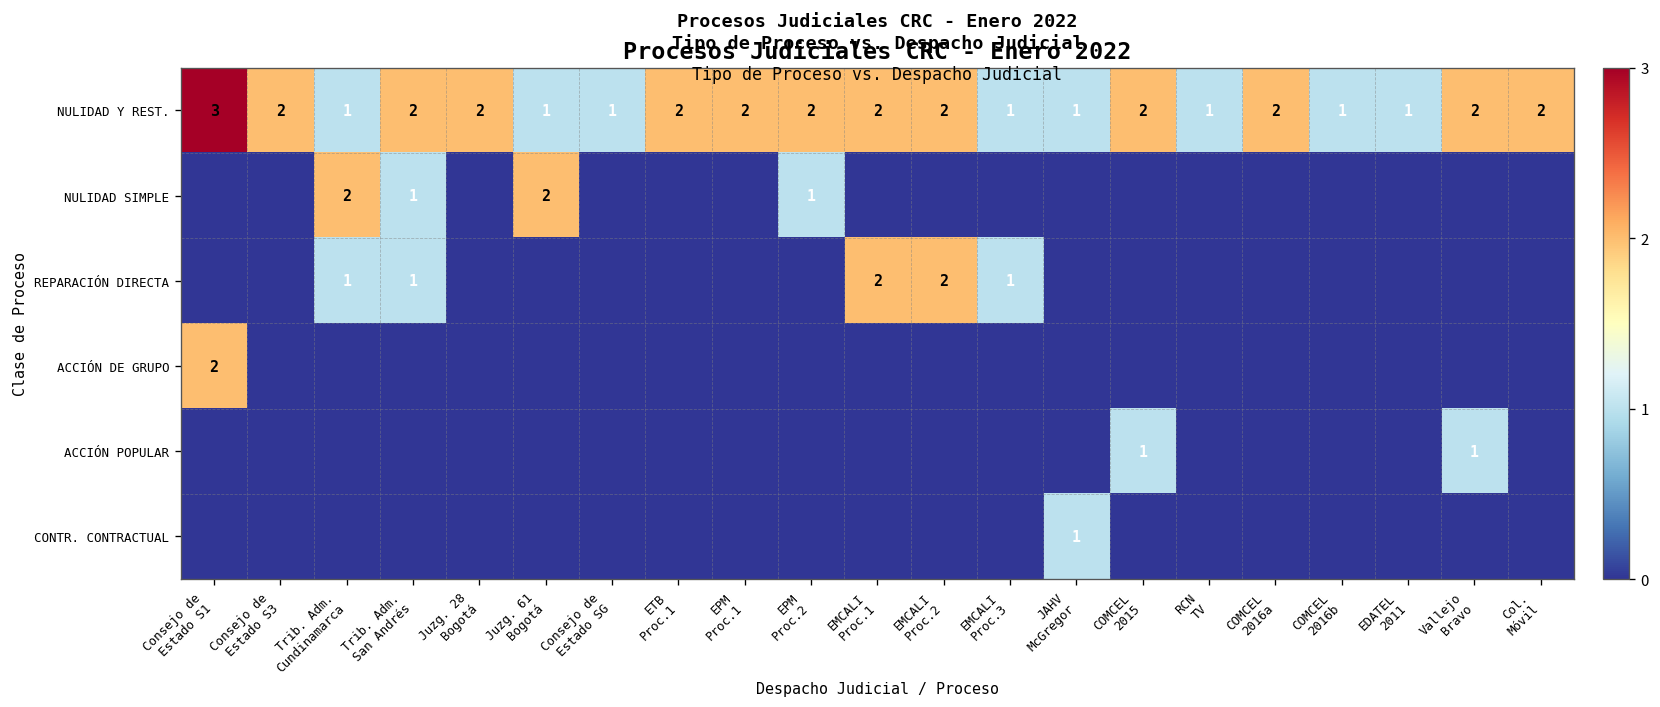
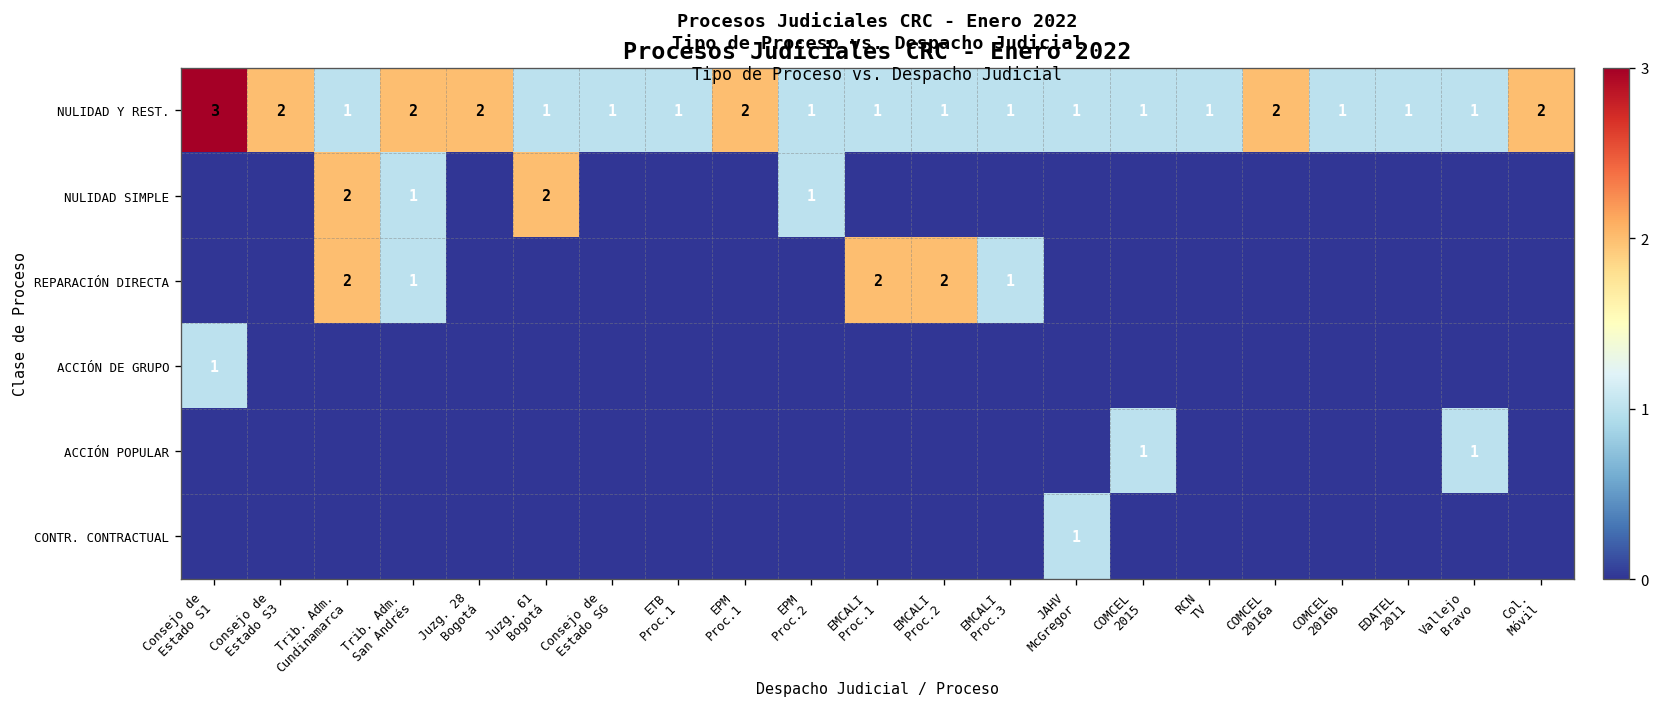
NULIDAD Y REST., ETB Proc.1: 2 -> 1
NULIDAD Y REST., EPM Proc.2: 2 -> 1
NULIDAD Y REST., EMCALI Proc.1: 2 -> 1
NULIDAD Y REST., EMCALI Proc.2: 2 -> 1
NULIDAD Y REST., COMCEL 2015: 2 -> 1
NULIDAD Y REST., Vallejo Bravo: 2 -> 1
REPARACIÓN DIRECTA, Trib. Adm. Cundinamarca: 1 -> 2
ACCIÓN DE GRUPO, Consejo de Estado S1: 2 -> 1
